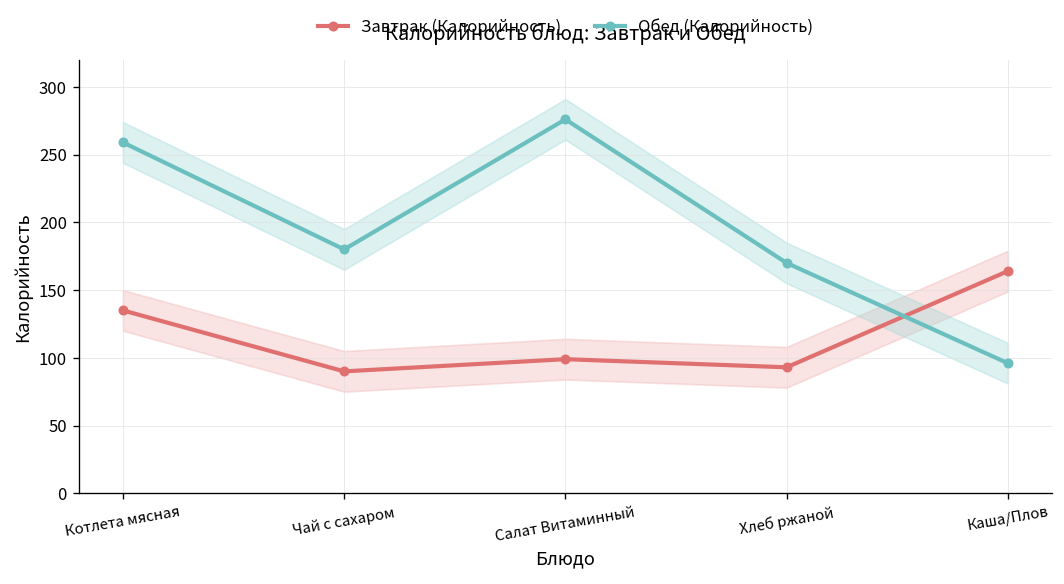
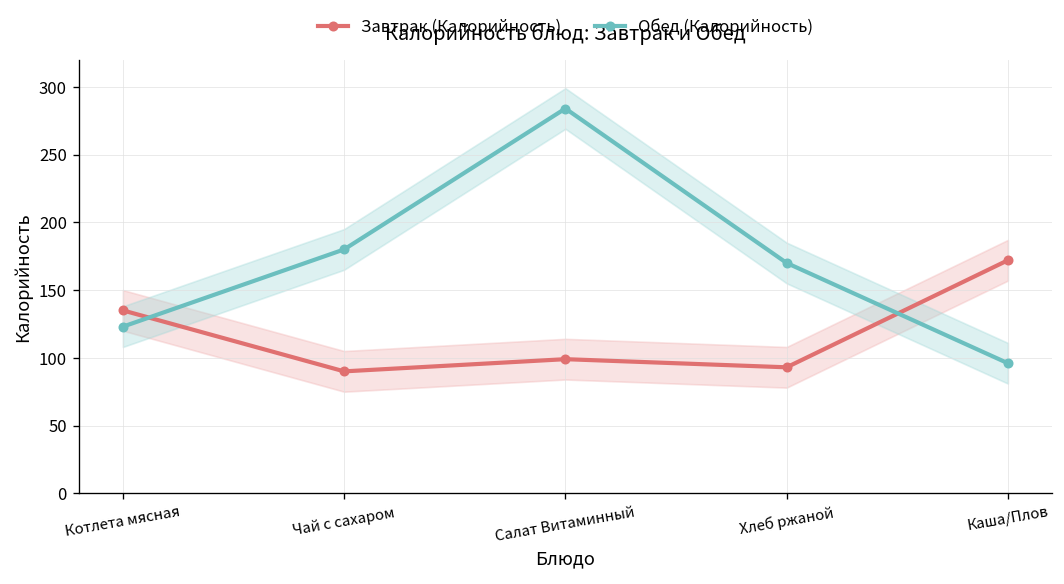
Обед (Калорийность), Котлета мясная: 259 -> 123
Обед (Калорийность), Салат Витаминный: 276 -> 284
Завтрак (Калорийность), Каша/Плов: 164 -> 172
